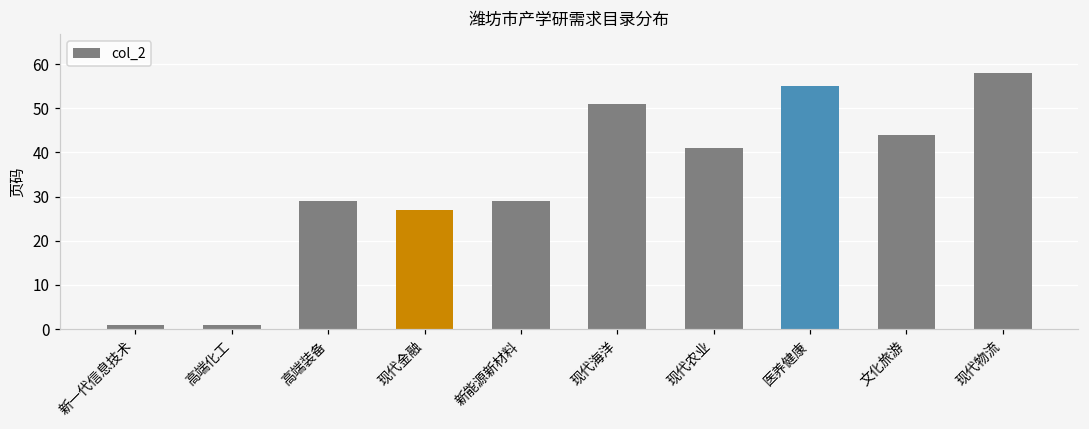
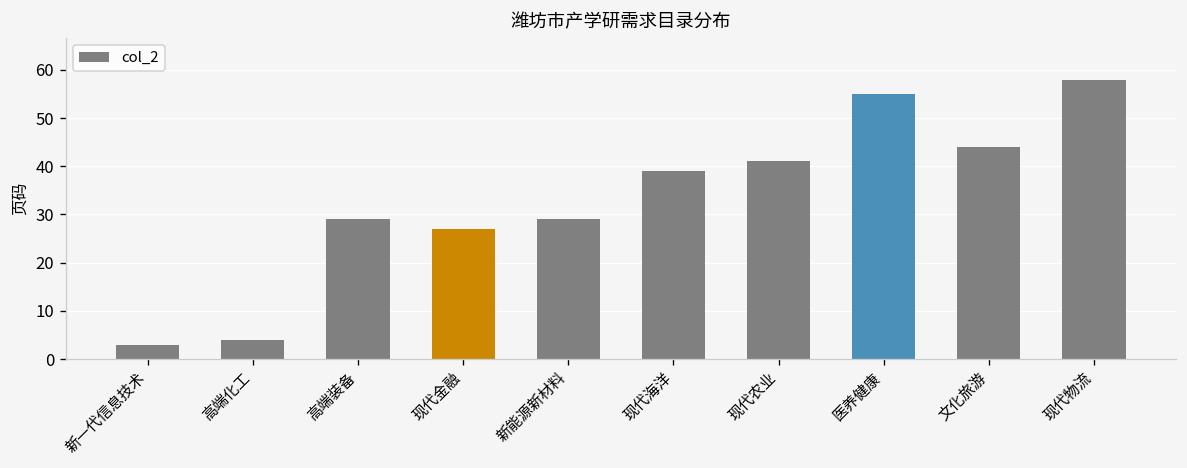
新一代信息技术: 1 -> 3
高端化工: 1 -> 4
现代海洋: 51 -> 39
